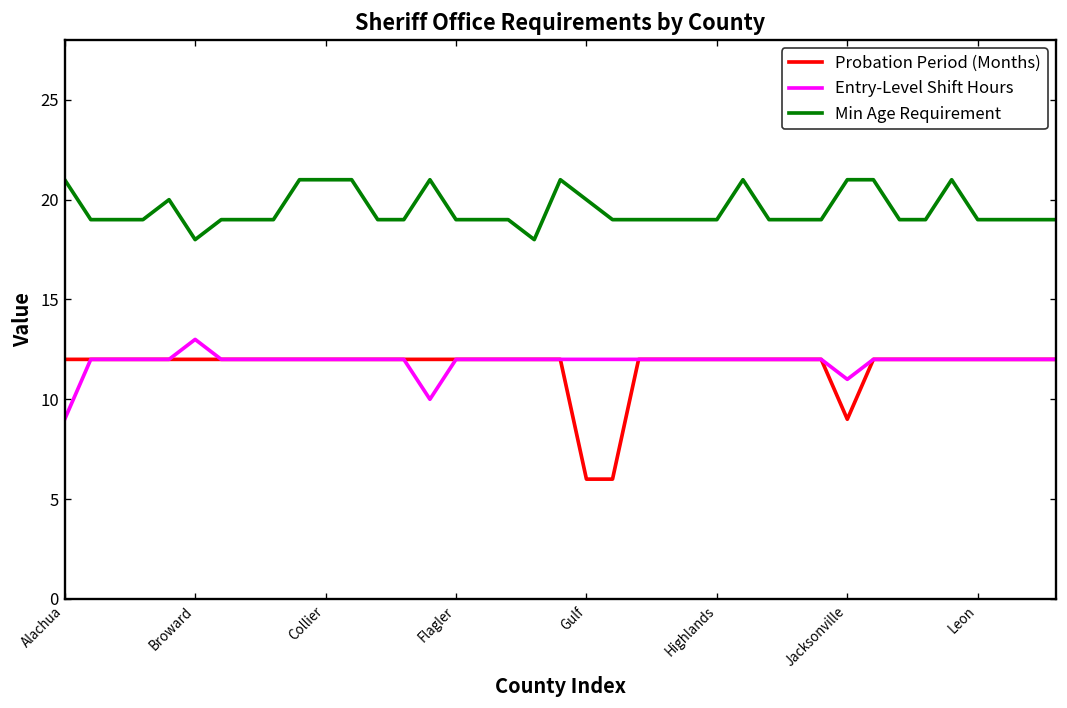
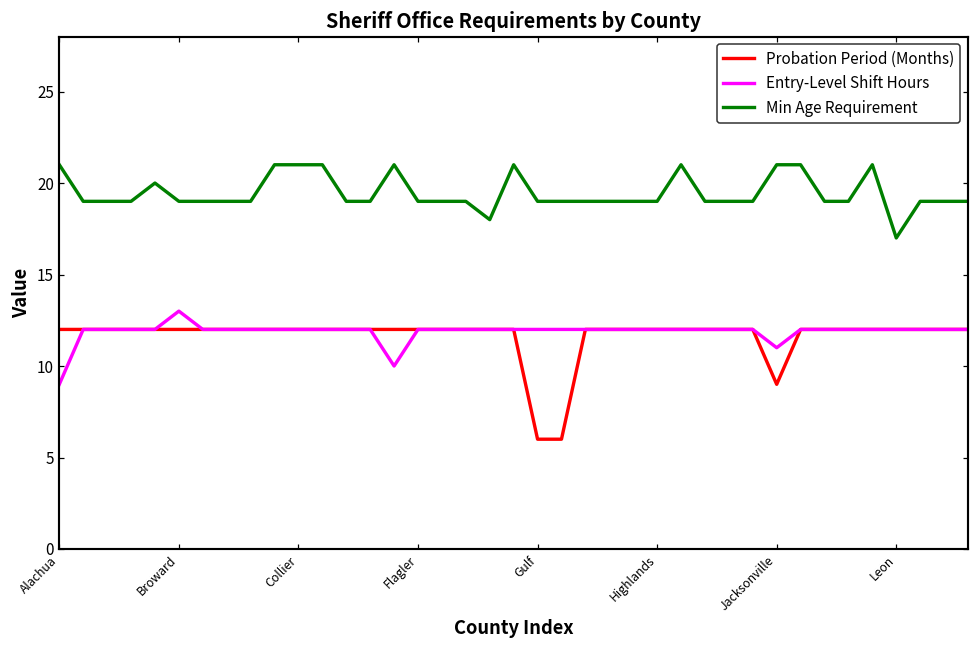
Min Age Requirement, Broward: 18 -> 19
Min Age Requirement, Gulf: 20 -> 19
Min Age Requirement, Leon: 19 -> 17
